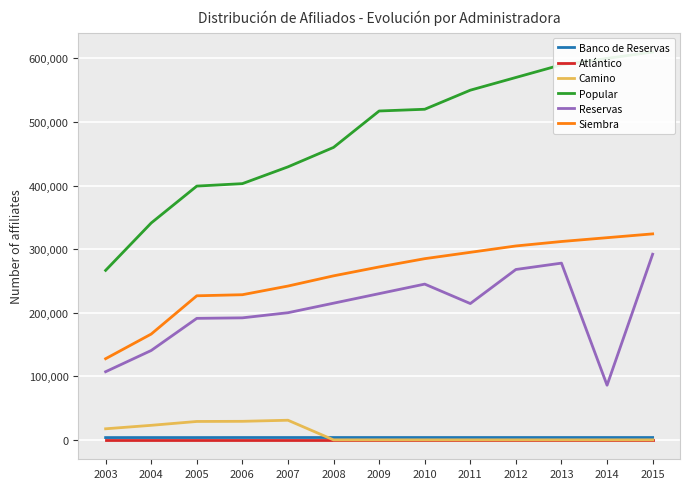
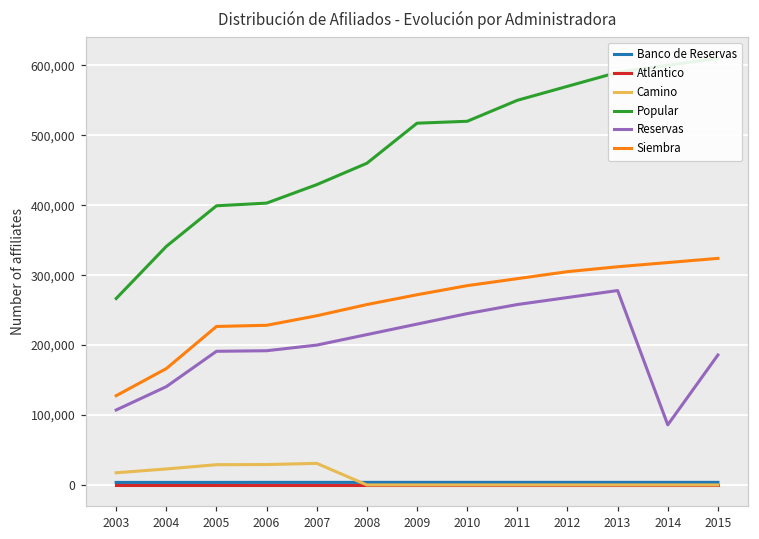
Reservas, 2011: 210,000 -> 260,000
Reservas, 2015: 290,000 -> 190,000
